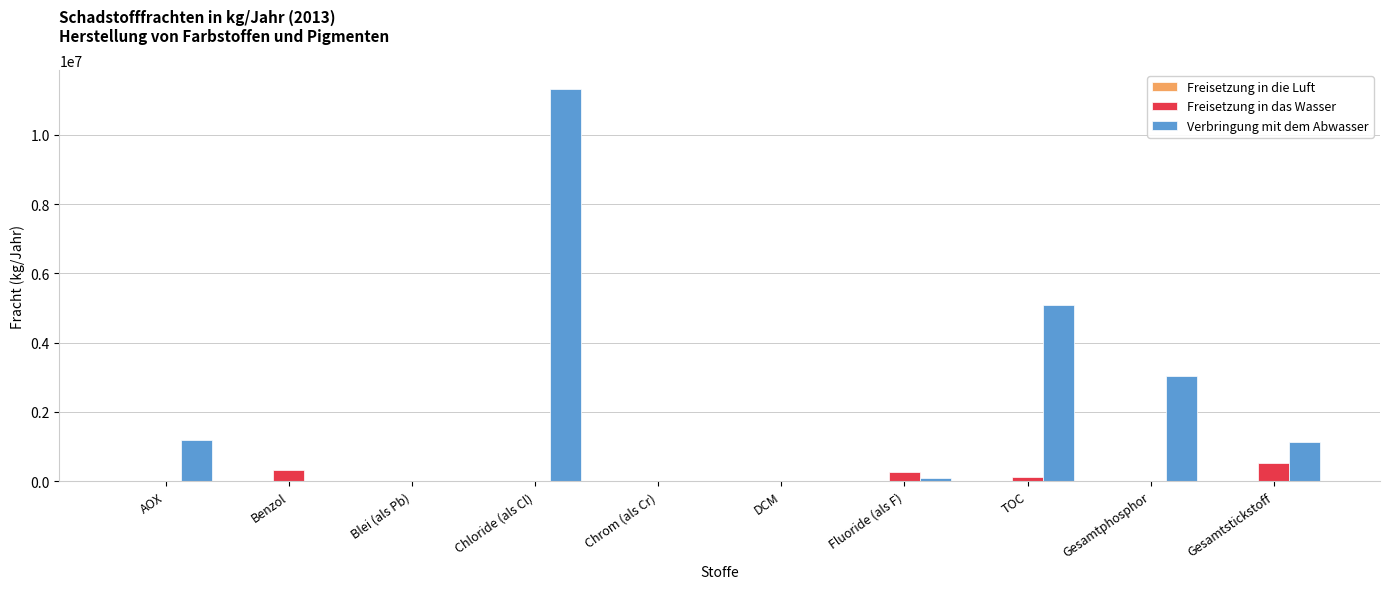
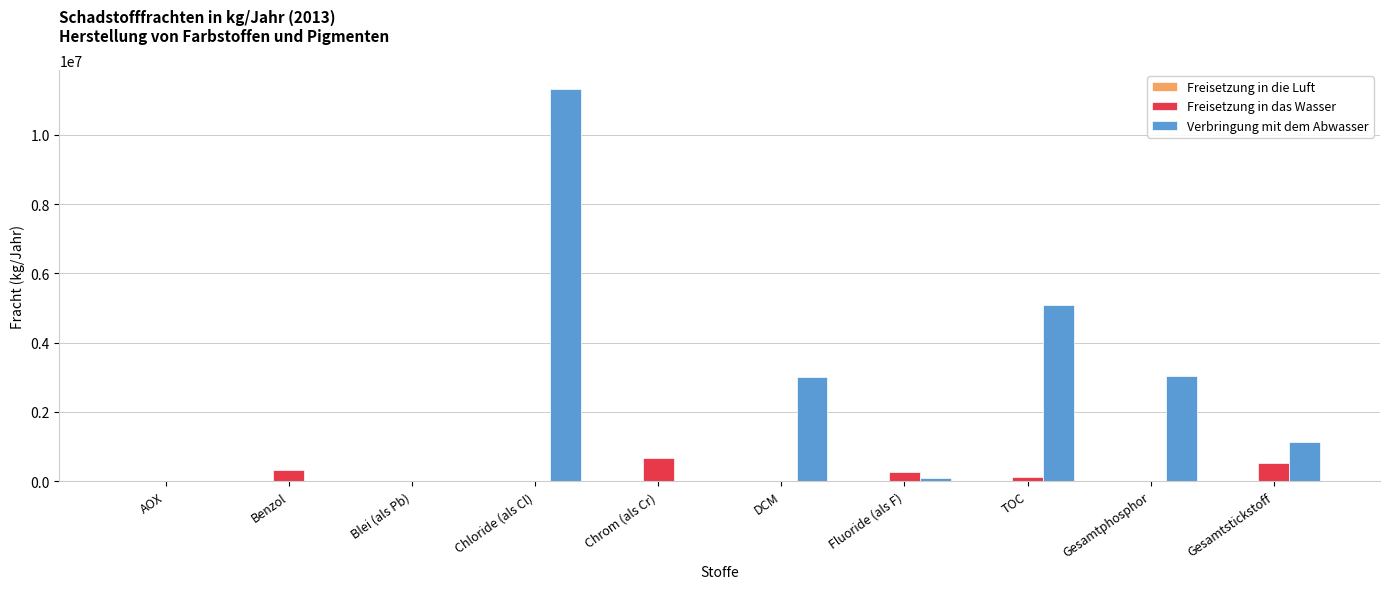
Verbringung mit dem Abwasser, AOX: 1200000 -> 0
Freisetzung in das Wasser, Chrom (als Cr): 0 -> 700000
Verbringung mit dem Abwasser, DCM: 0 -> 3000000
